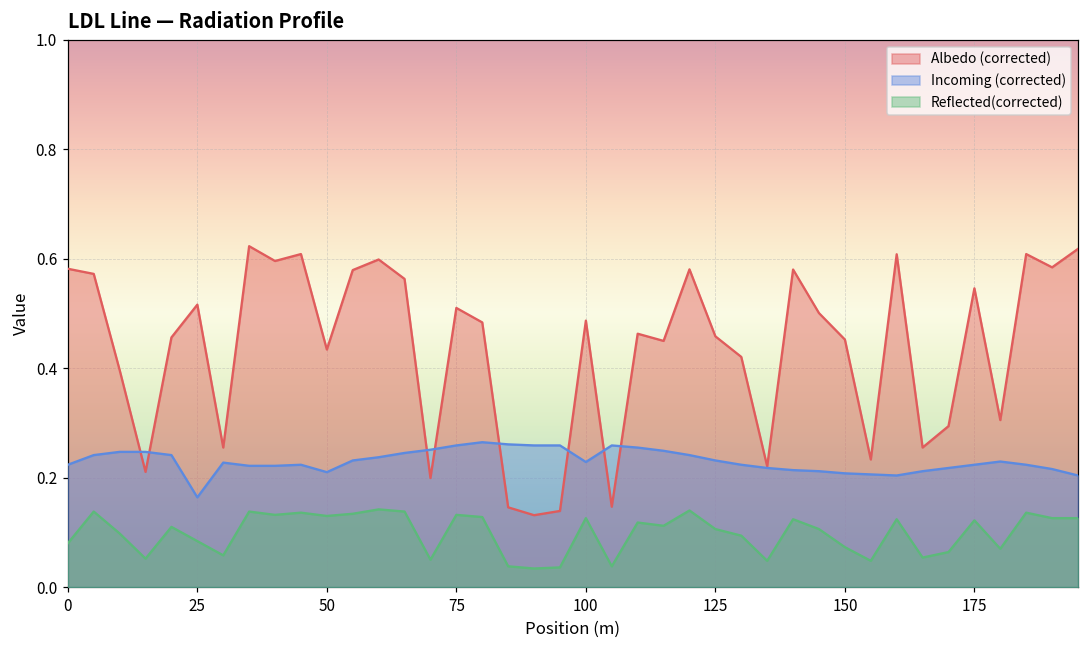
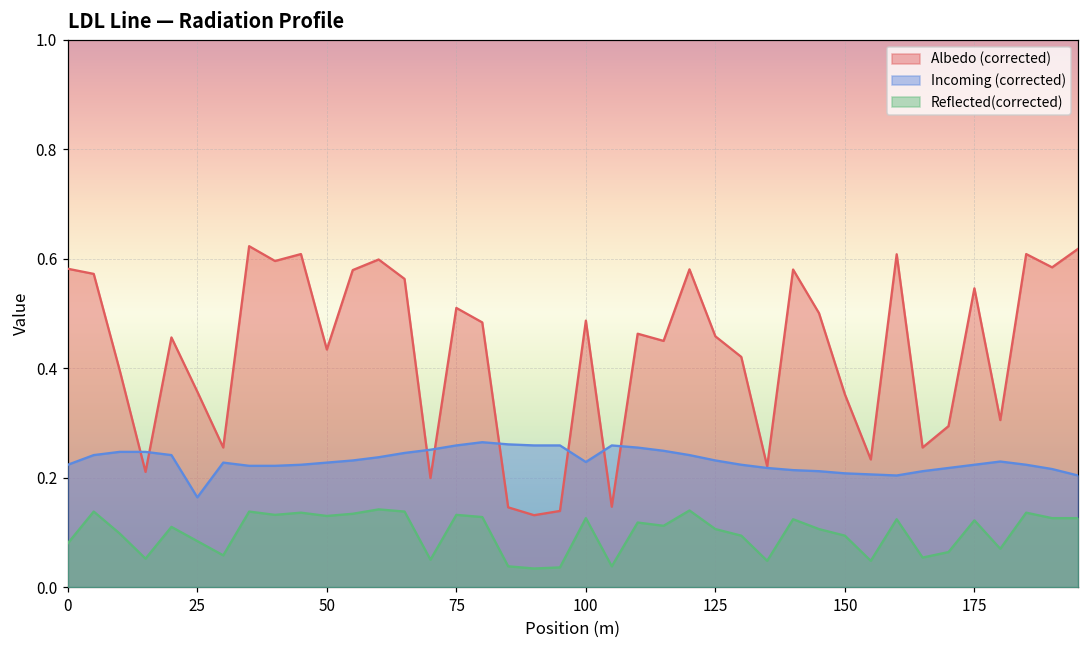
Albedo (corrected), 25: 0.52 -> 0.36
Incoming (corrected), 50: 0.21 -> 0.23
Albedo (corrected), 150: 0.45 -> 0.35
Reflected(corrected), 150: 0.07 -> 0.09
